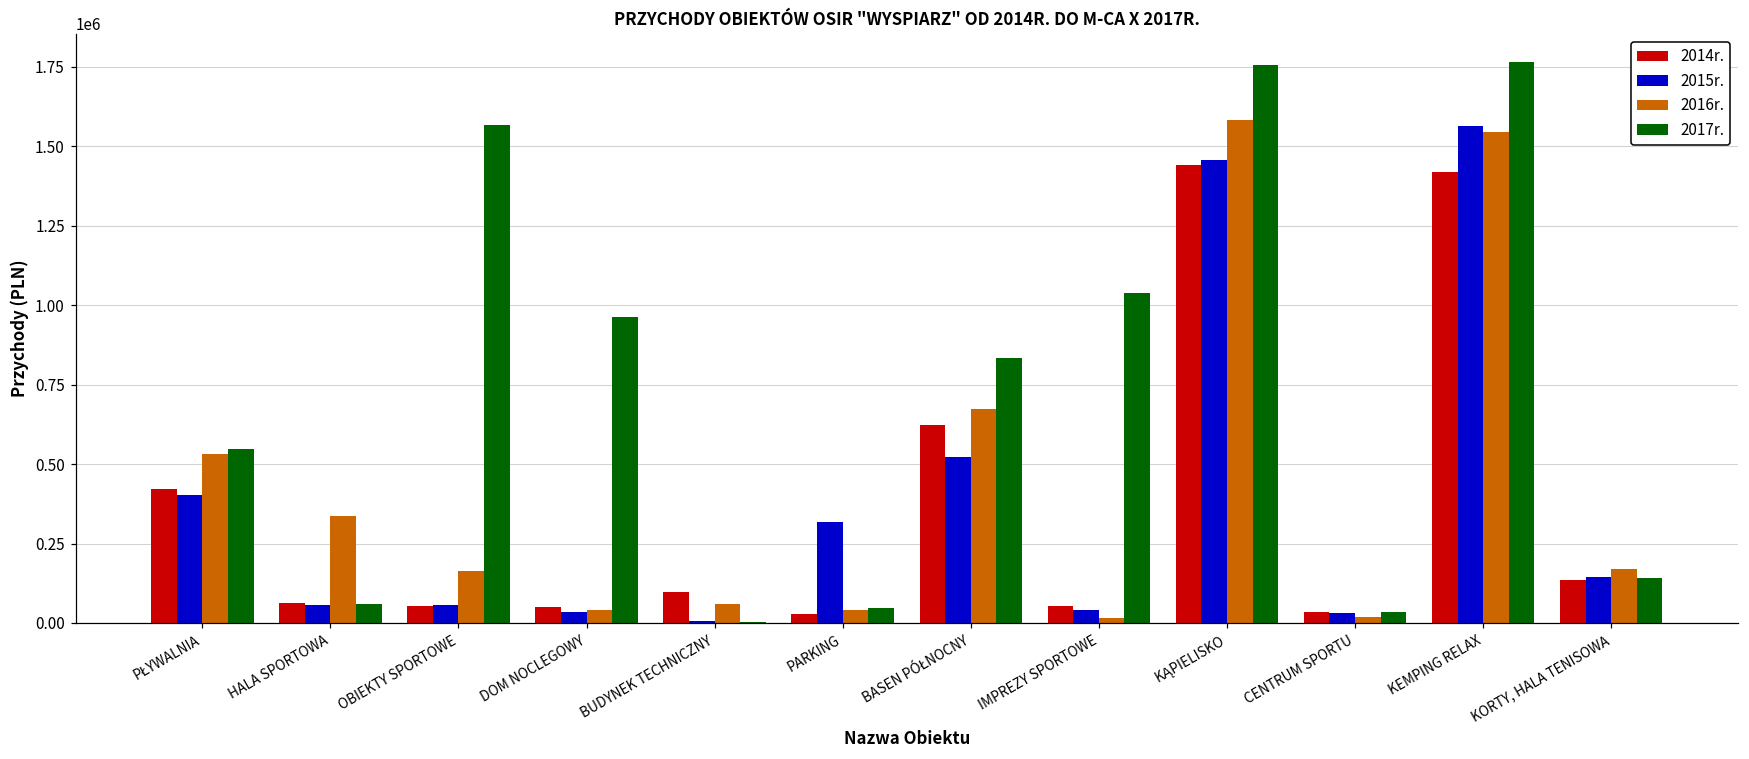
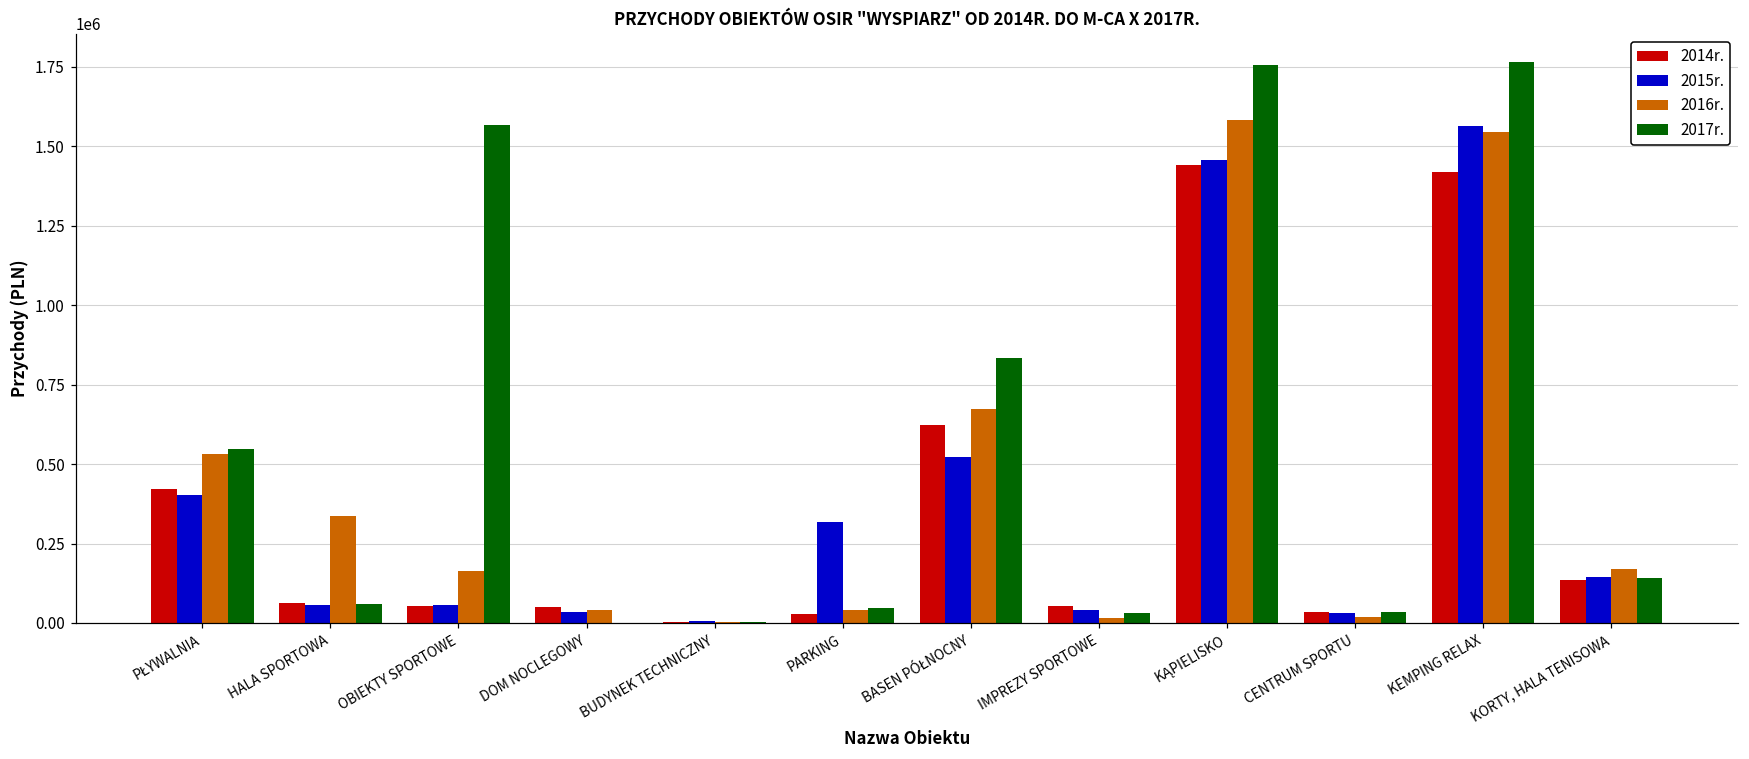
2017r., DOM NOCLEGOWY: 960000 -> 0
2014r., BUDYNEK TECHNICZNY: 100000 -> 0
2016r., BUDYNEK TECHNICZNY: 60000 -> 0
2017r., IMPREZY SPORTOWE: 1040000 -> 30000
